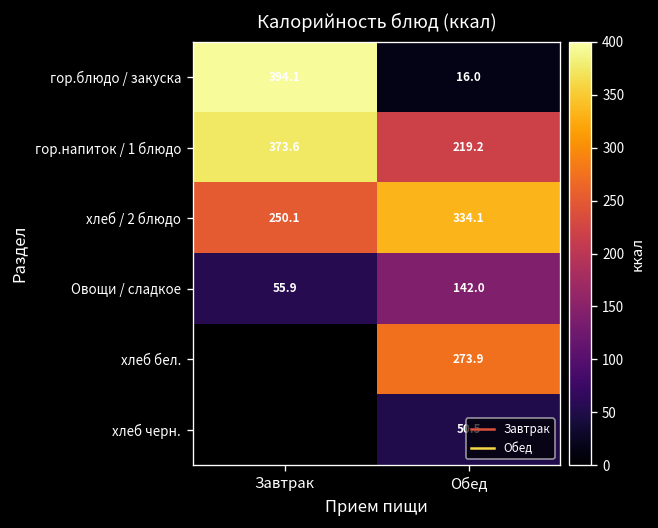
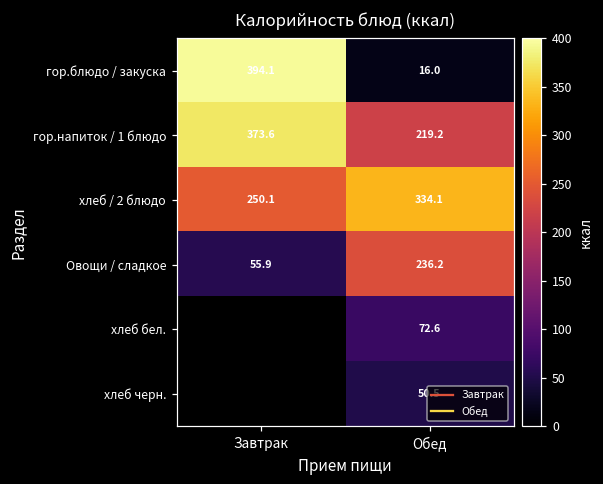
Овощи / сладкое, Обед: 142.0 -> 236.2
хлеб бел., Обед: 273.9 -> 72.6
